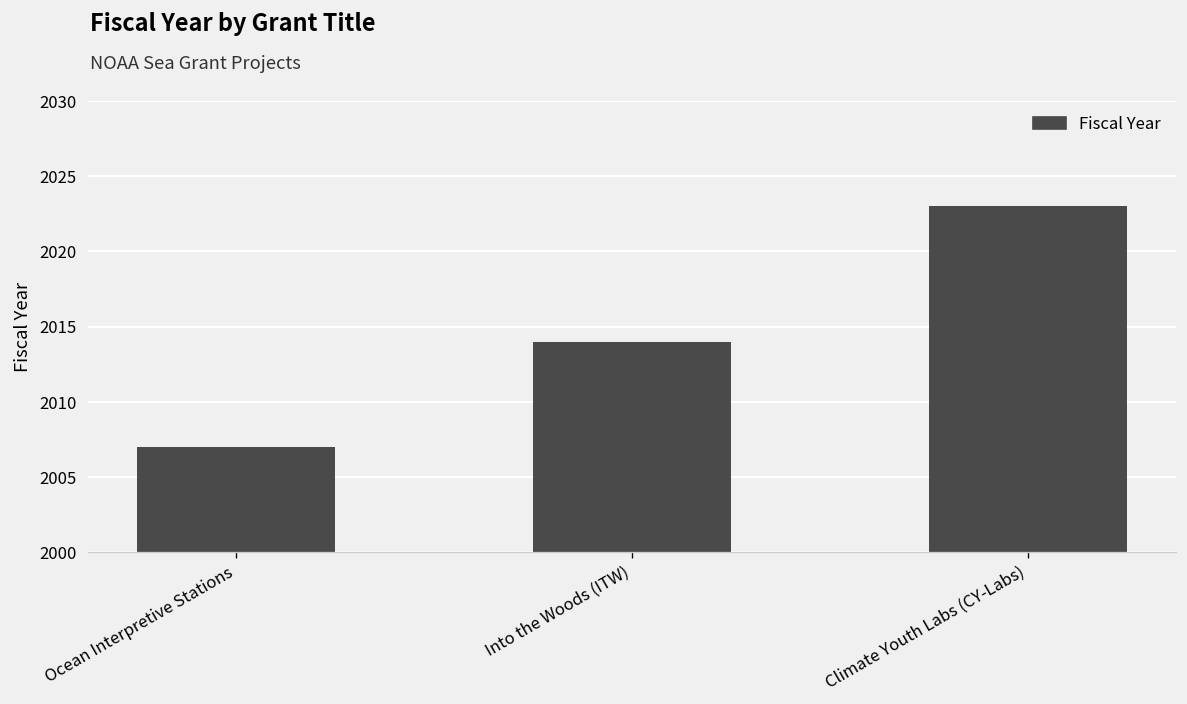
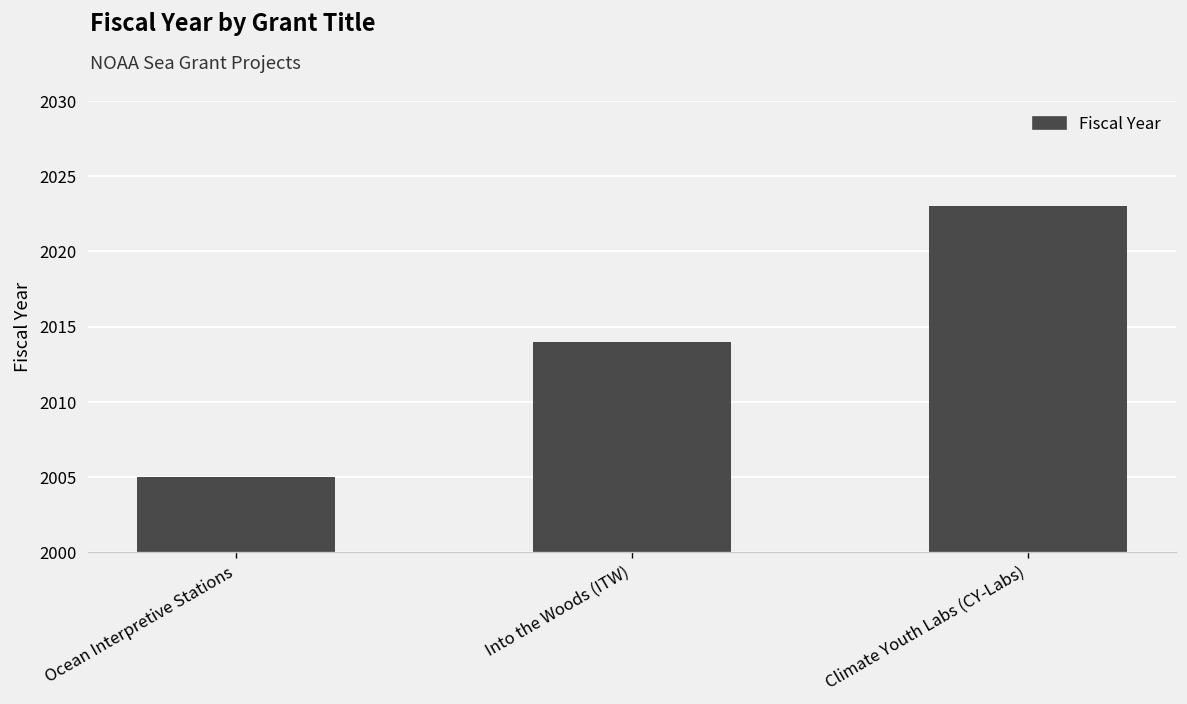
Ocean Interpretive Stations: 2007 -> 2005
